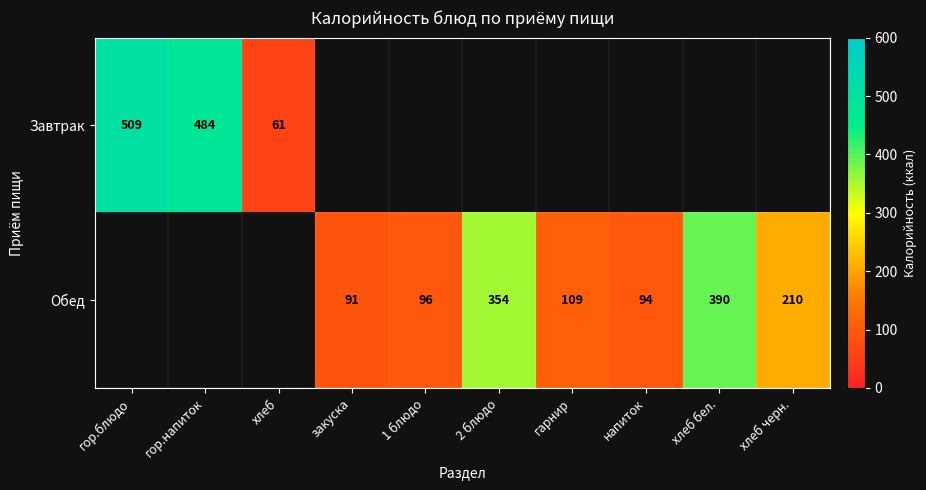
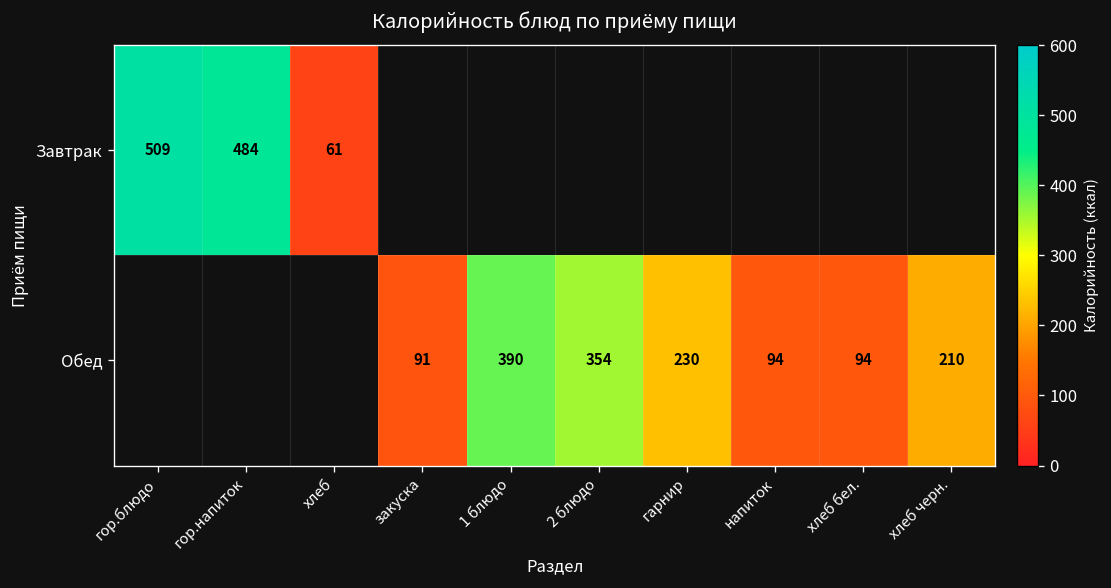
Обед, 1 блюдо: 96 -> 390
Обед, гарнир: 109 -> 230
Обед, хлеб бел.: 390 -> 94
